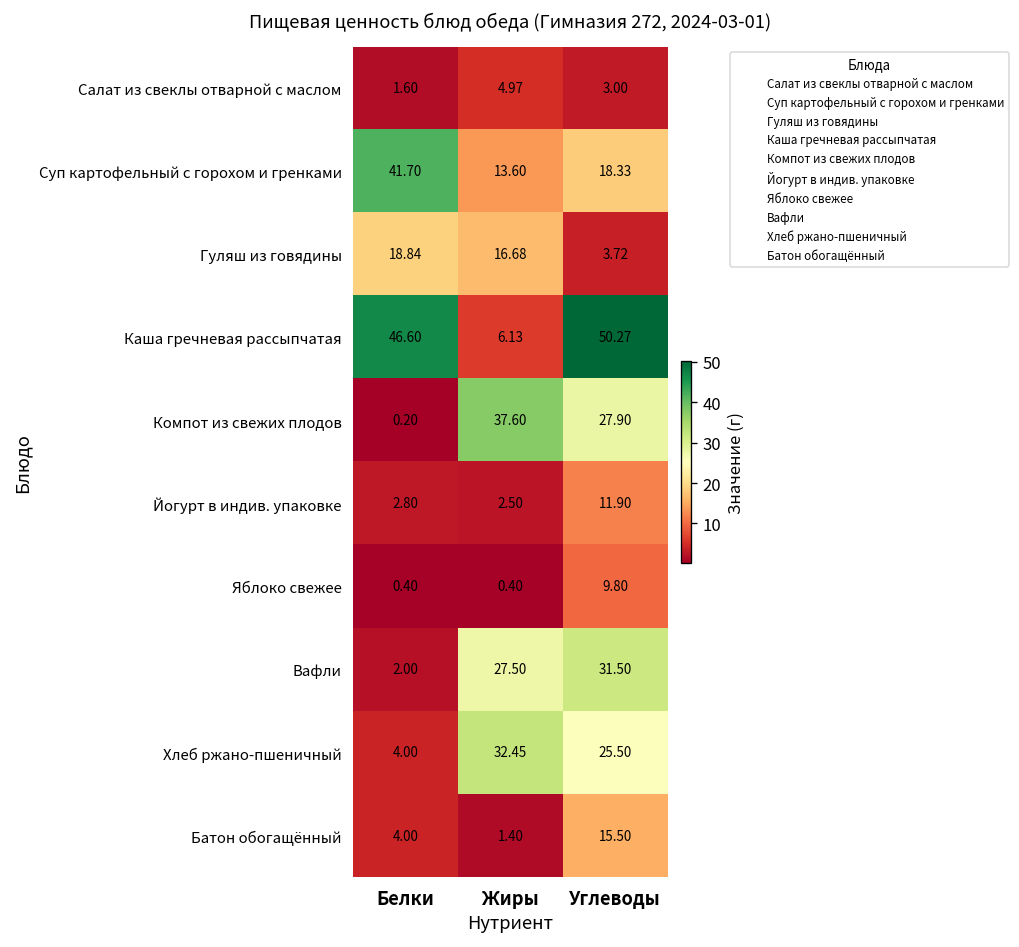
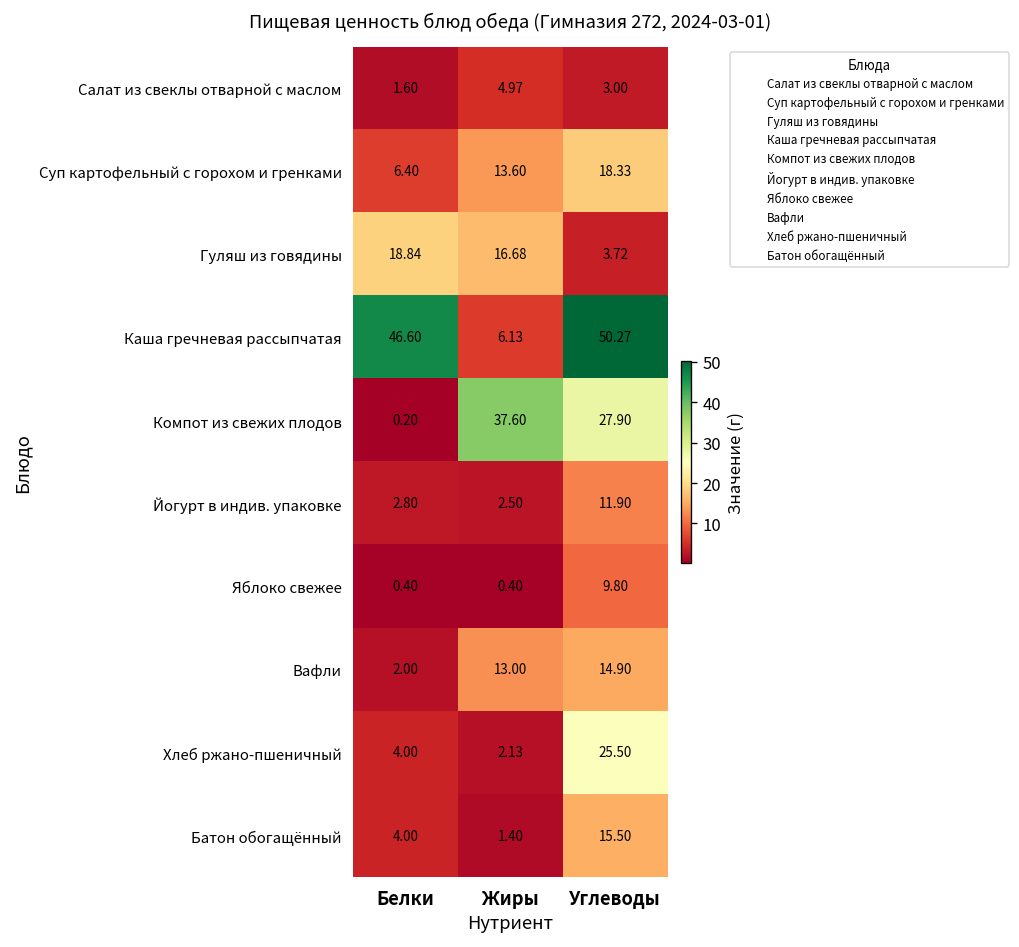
Суп картофельный с горохом и гренками, Белки: 41.70 -> 6.40
Вафли, Жиры: 27.50 -> 13.00
Вафли, Углеводы: 31.50 -> 14.90
Хлеб ржано-пшеничный, Жиры: 32.45 -> 2.13
